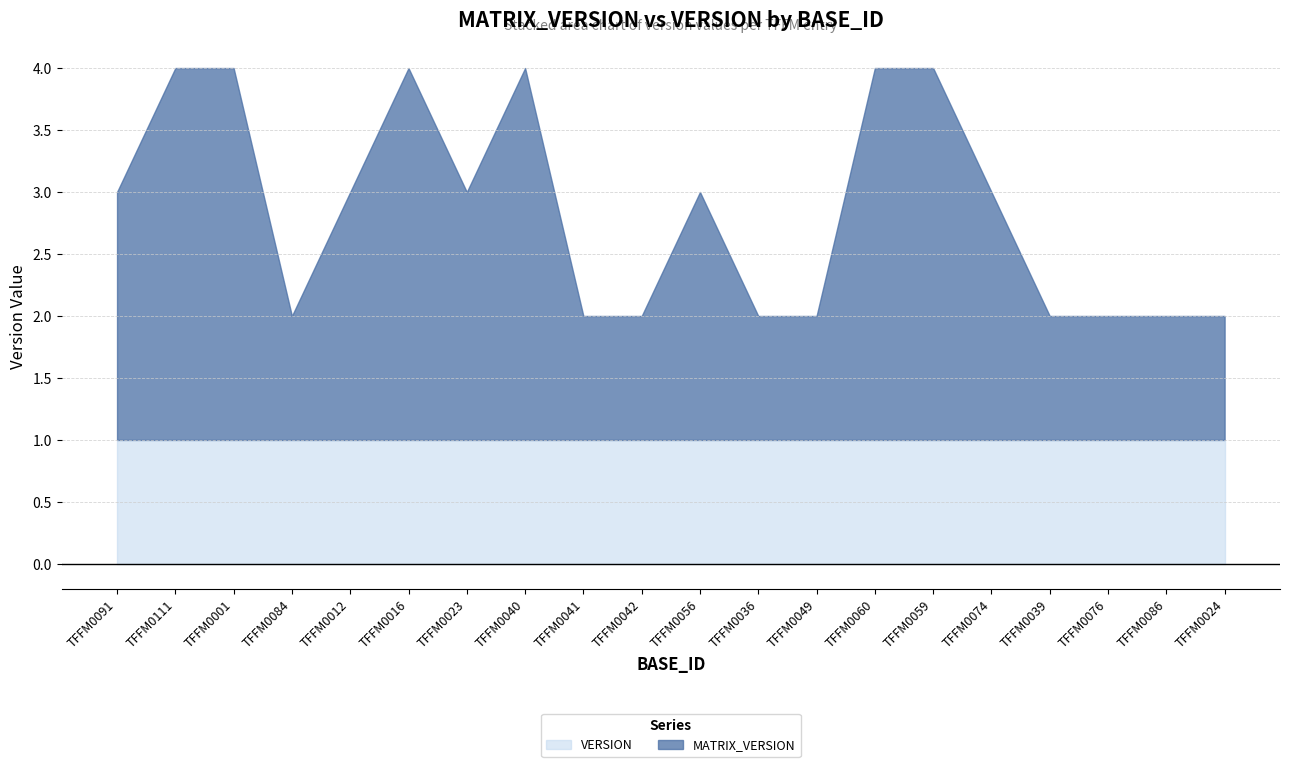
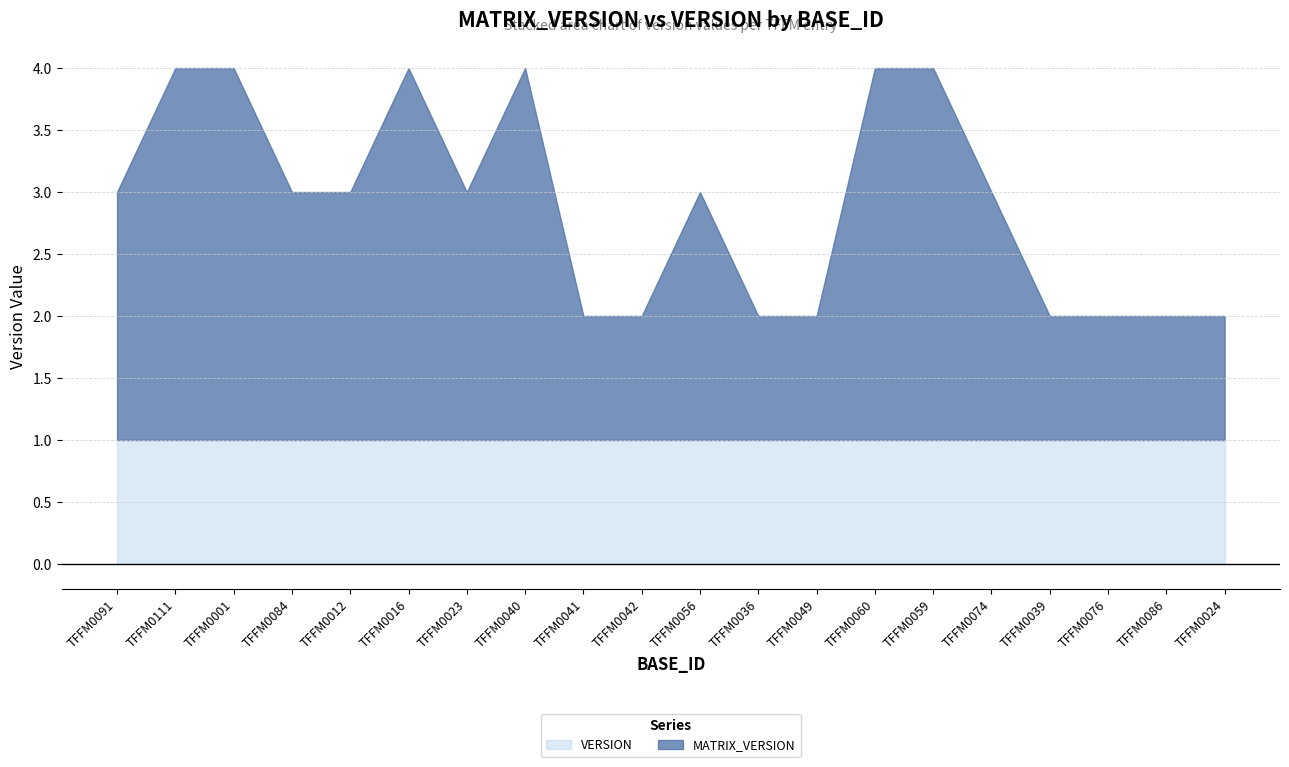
MATRIX_VERSION, TFFM0084: 2.00 -> 3.00
